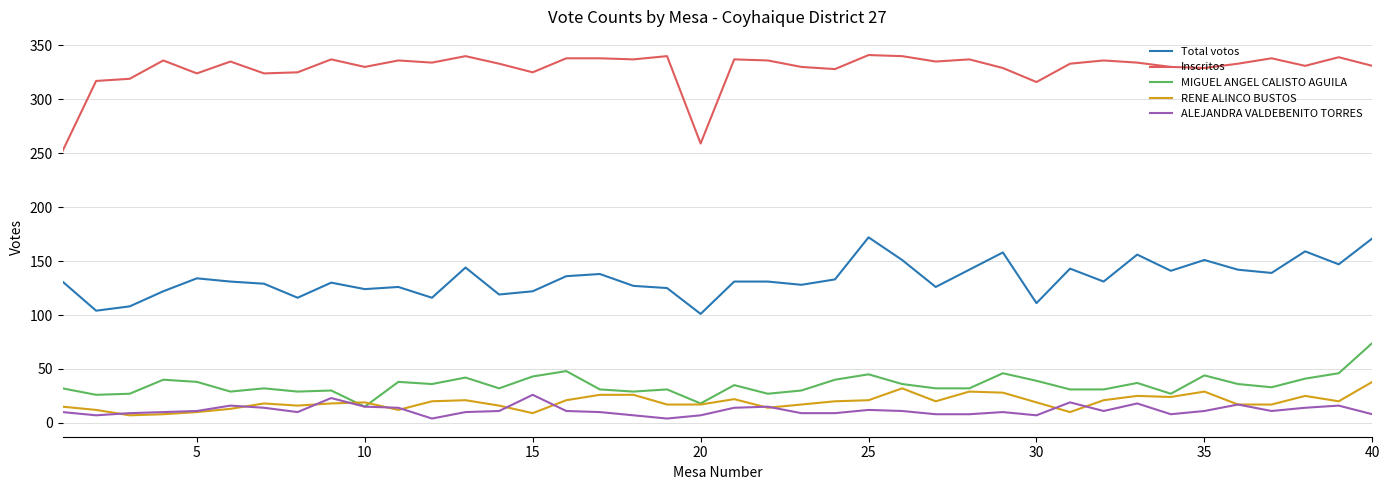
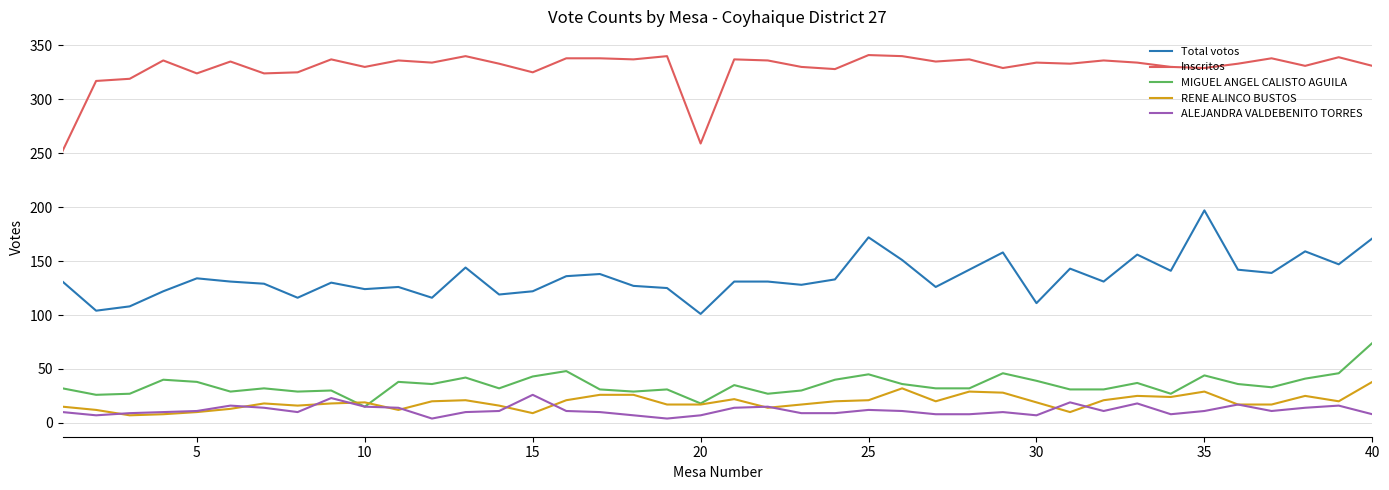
Inscritos, 30: 316 -> 334
Total votos, 35: 151 -> 197
